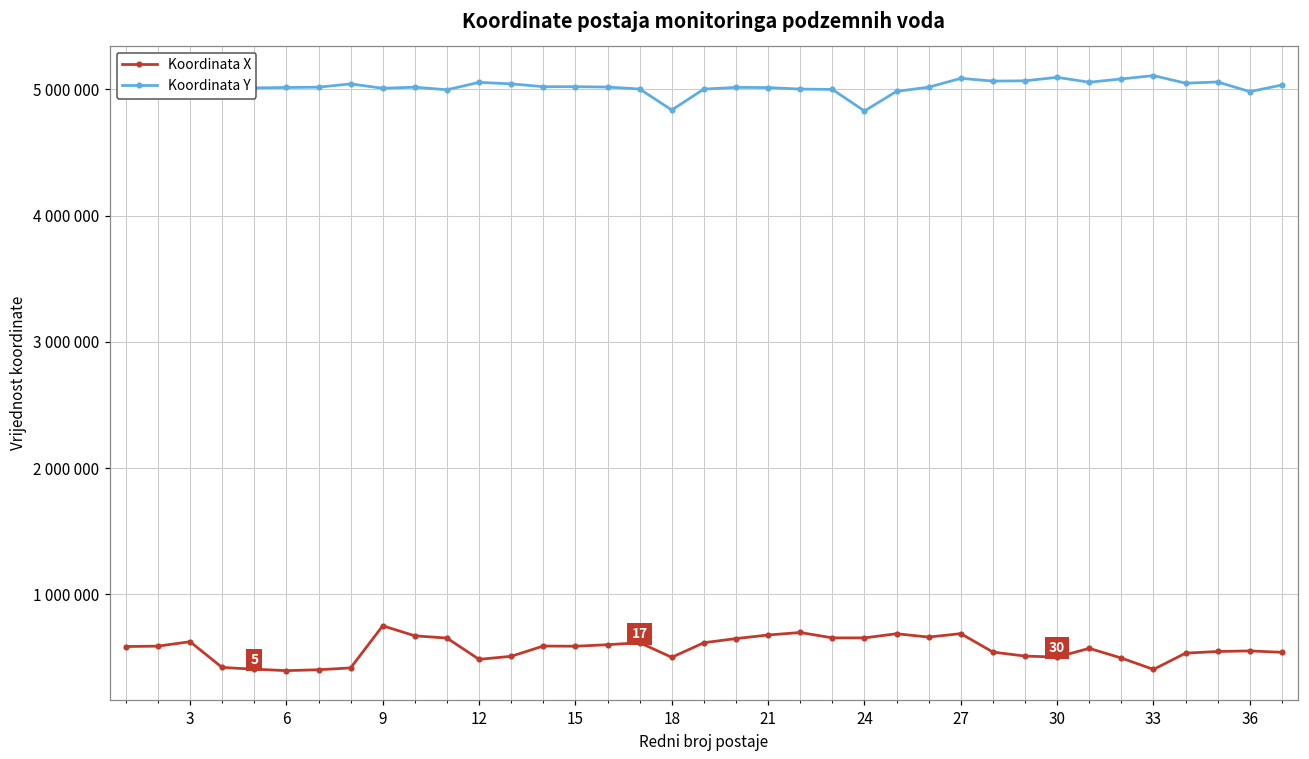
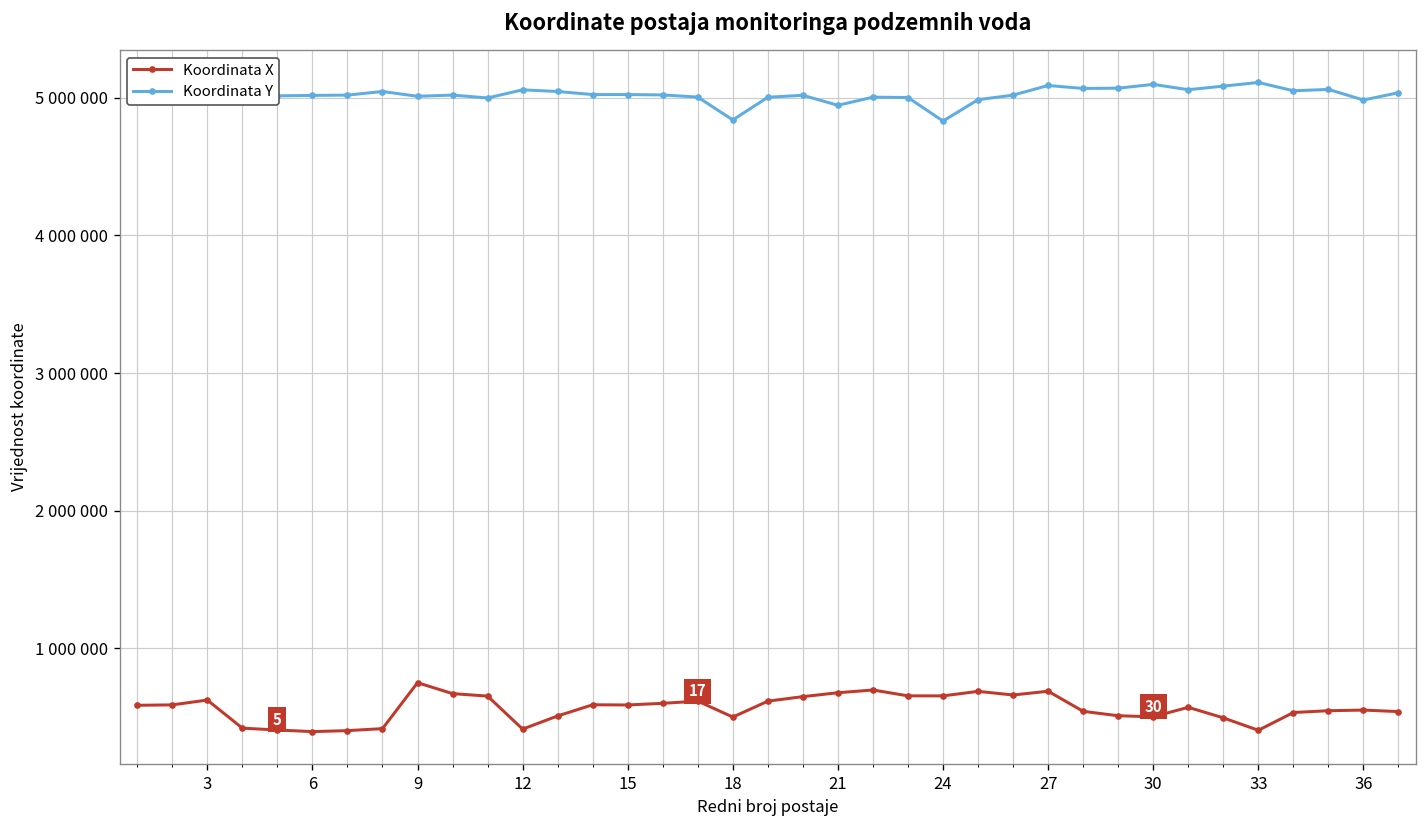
Koordinata X, 12: 490000 -> 410000
Koordinata Y, 21: 5020000 -> 4940000
